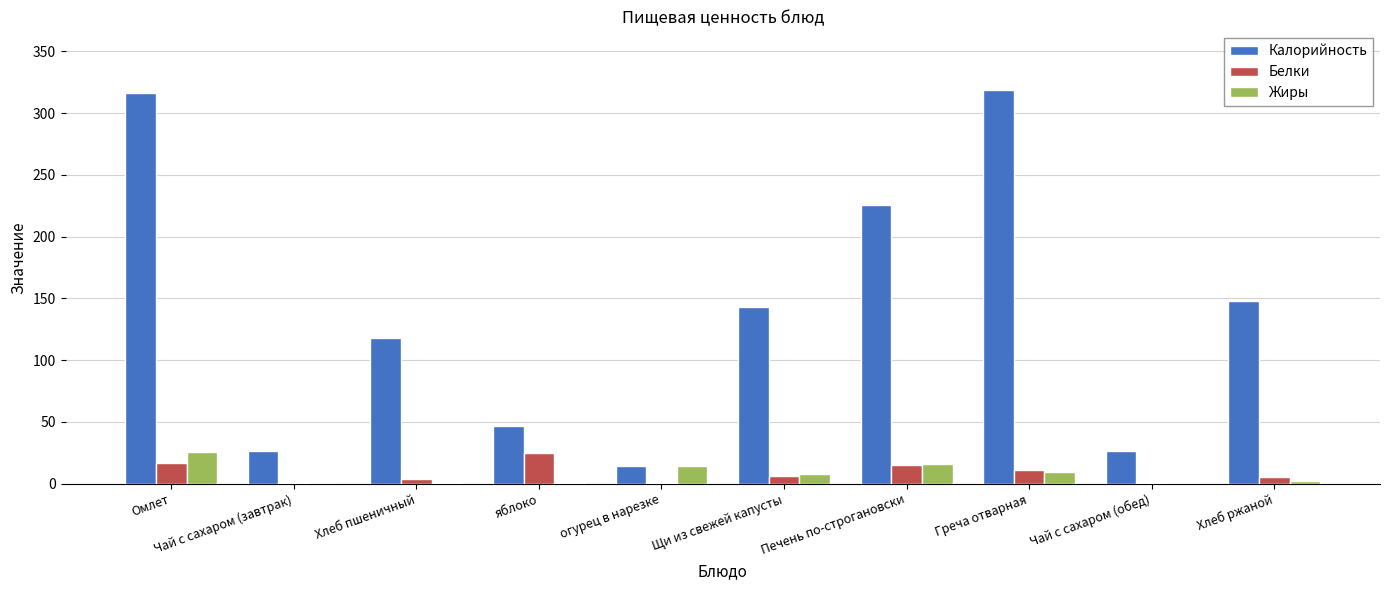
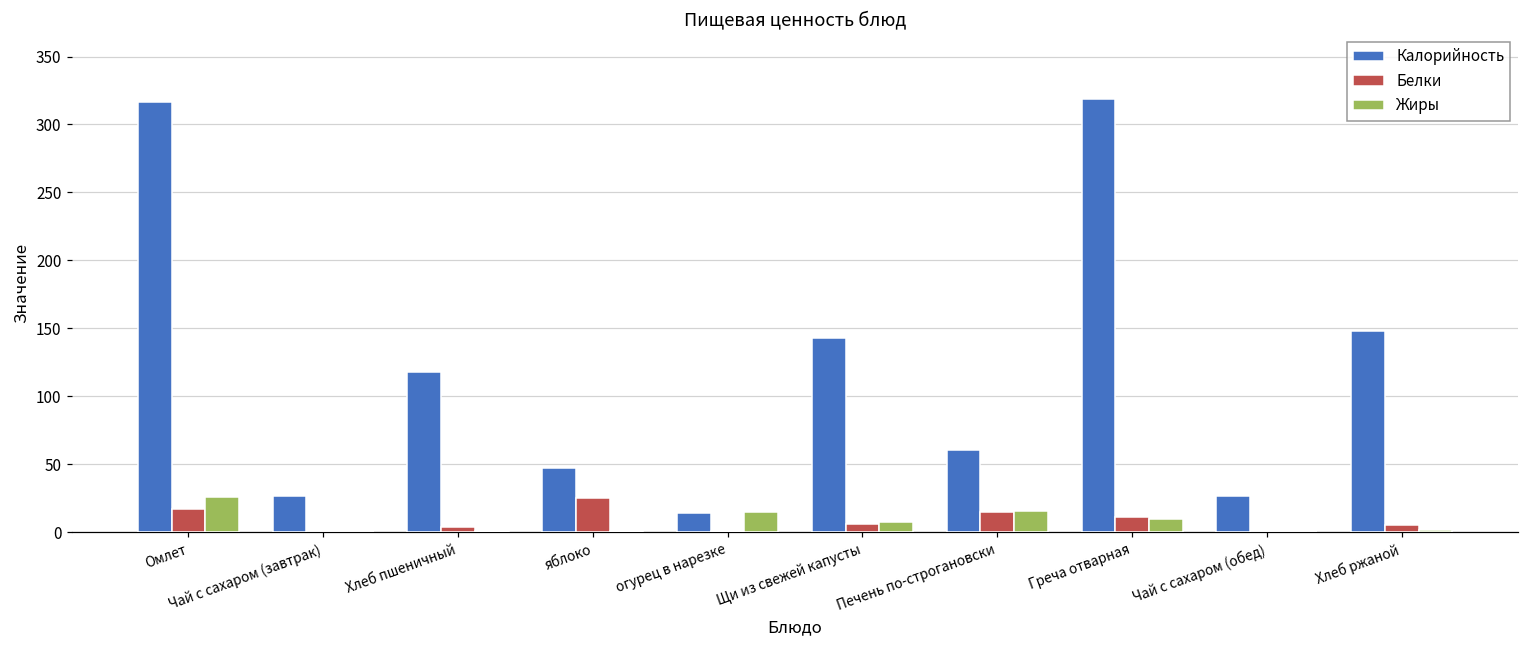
Калорийность, Печень по-строгановски: 226 -> 61
